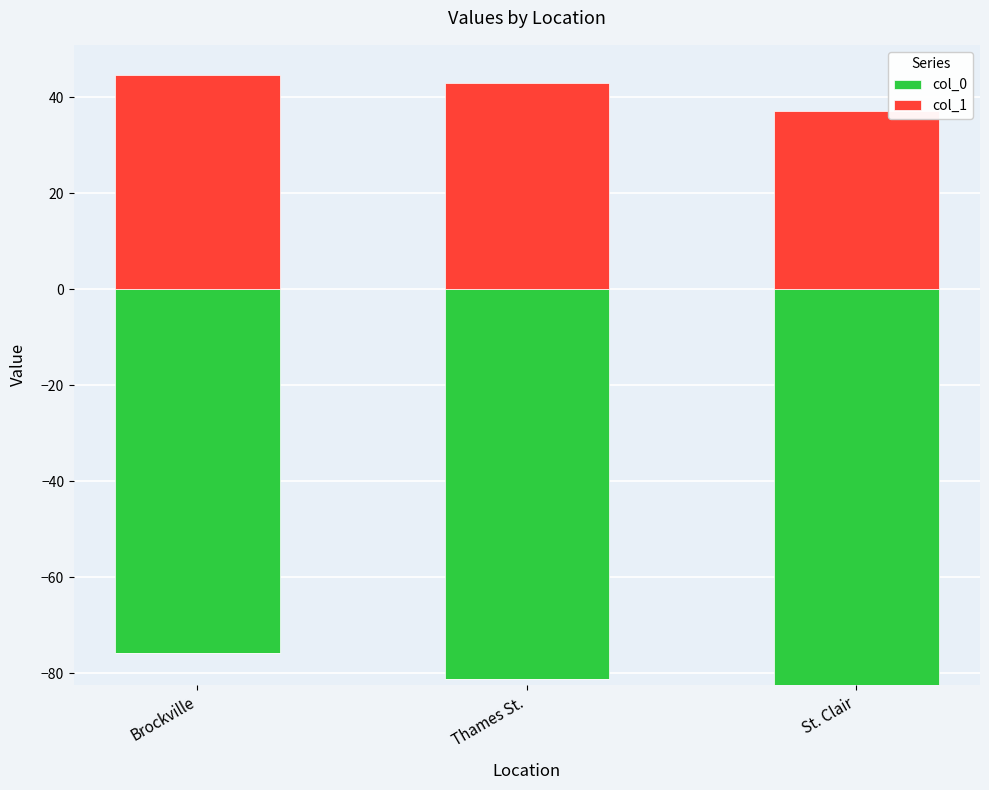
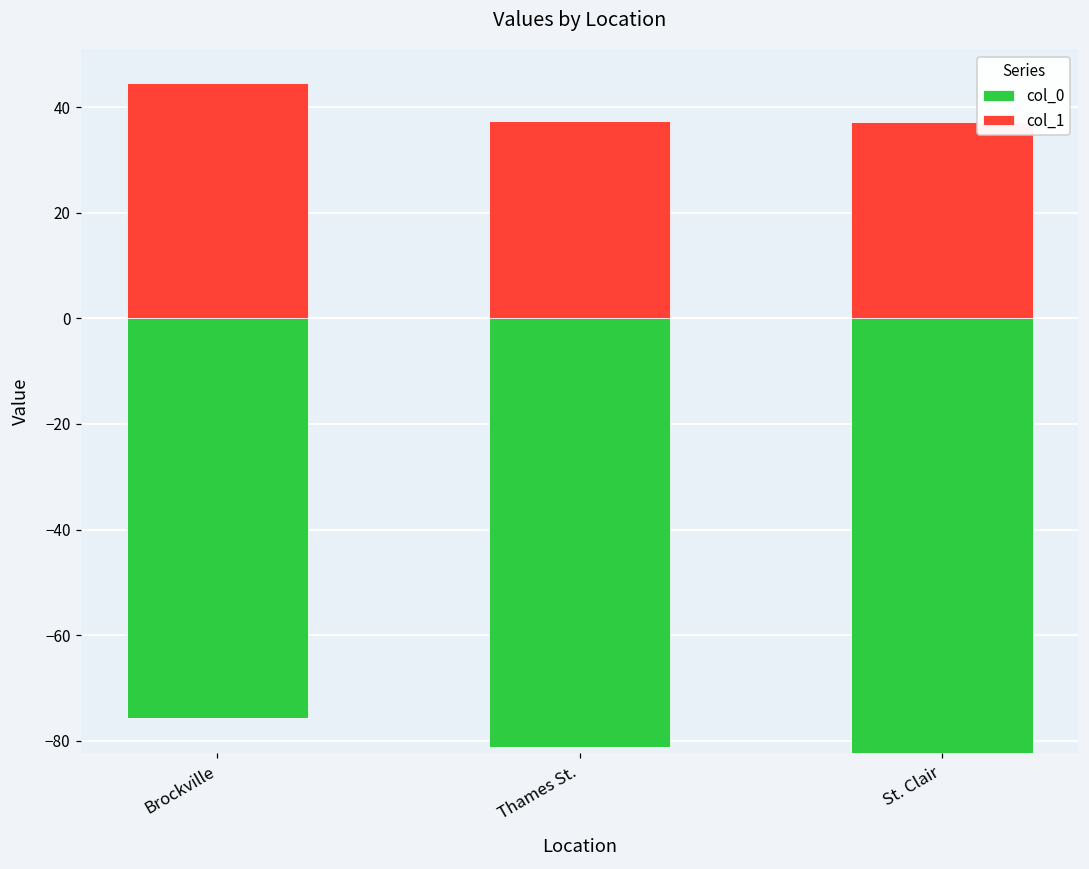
col_1, Thames St.: 43 -> 37
